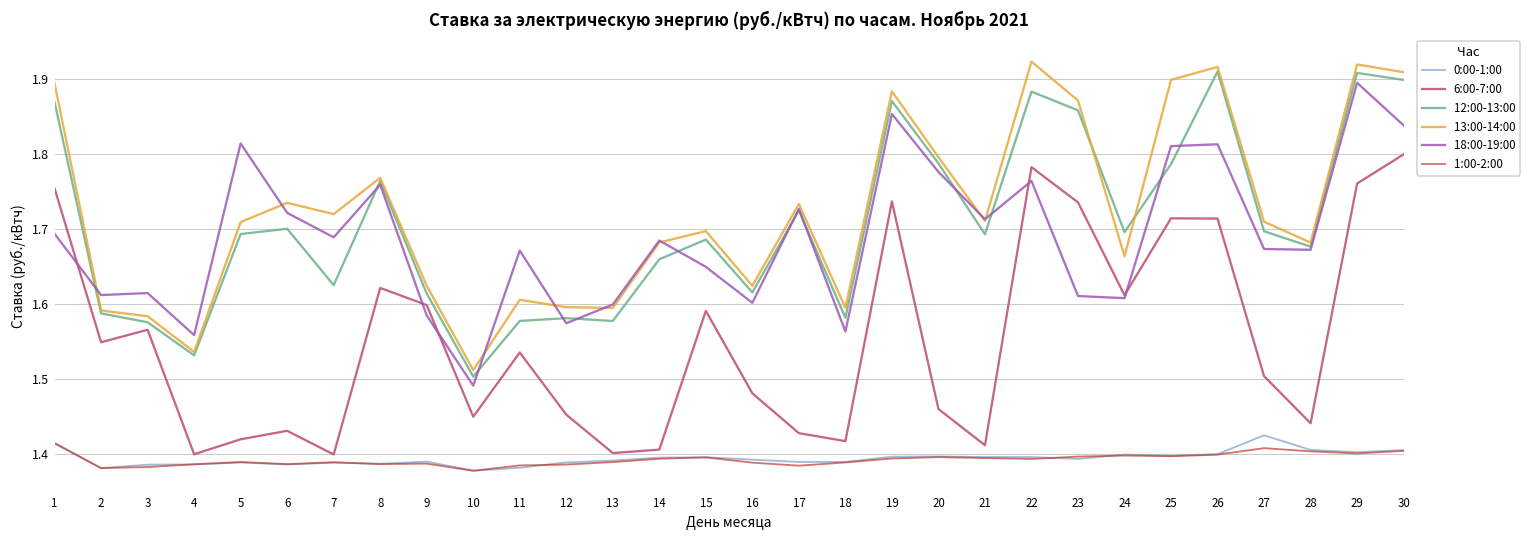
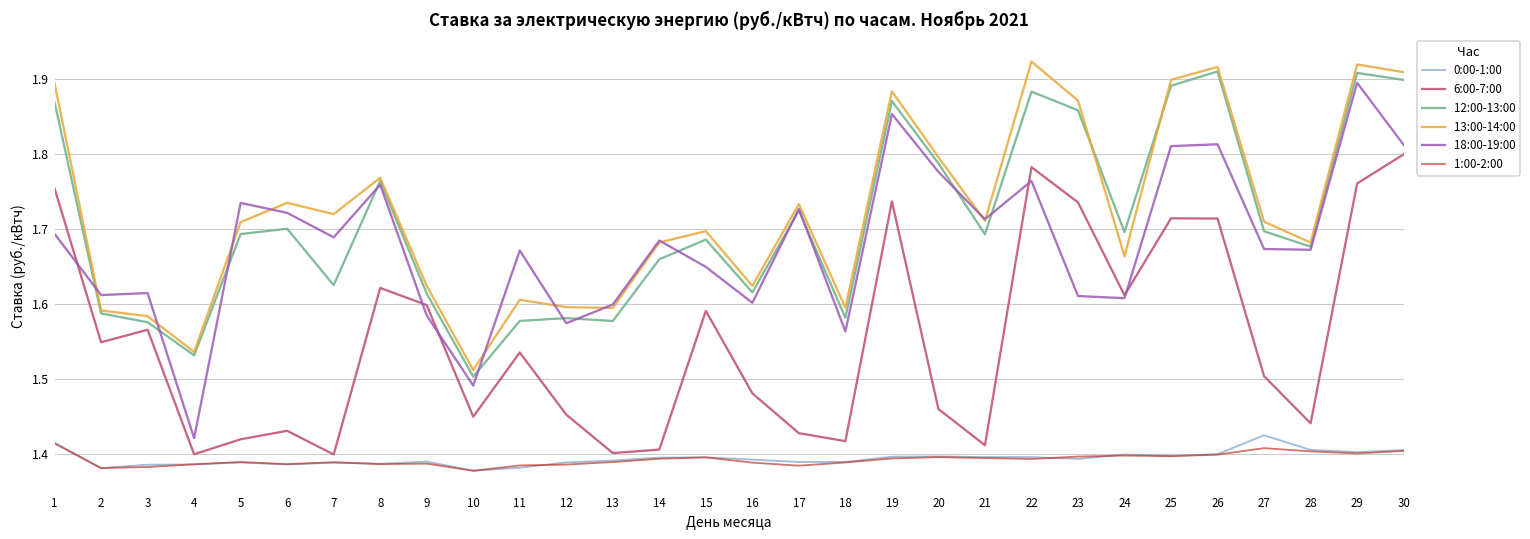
18:00-19:00, 4: 1.56 -> 1.42
18:00-19:00, 5: 1.81 -> 1.73
12:00-13:00, 25: 1.79 -> 1.89
18:00-19:00, 30: 1.84 -> 1.81
